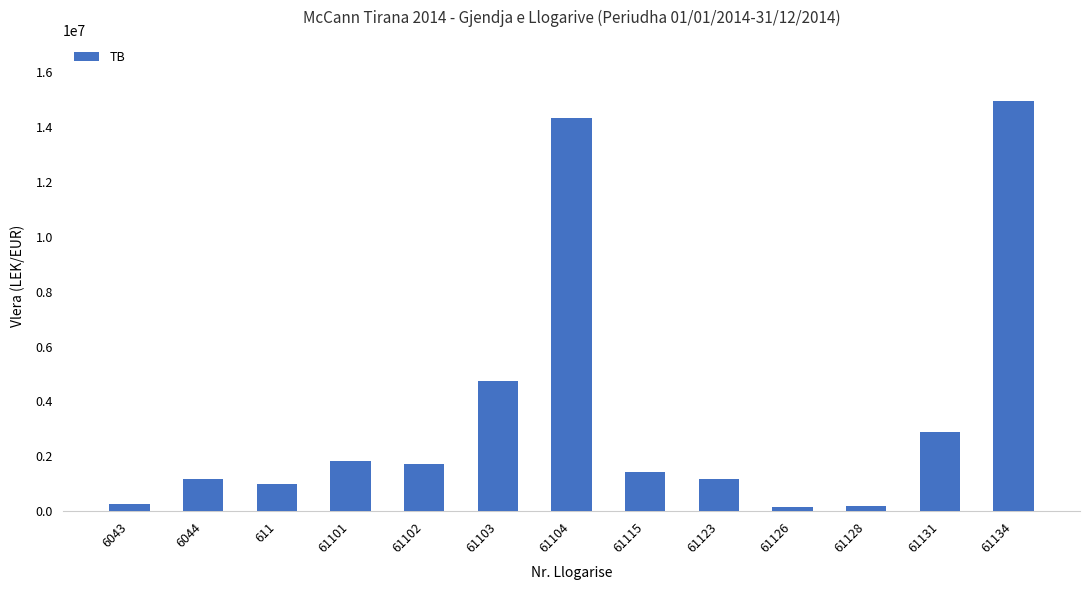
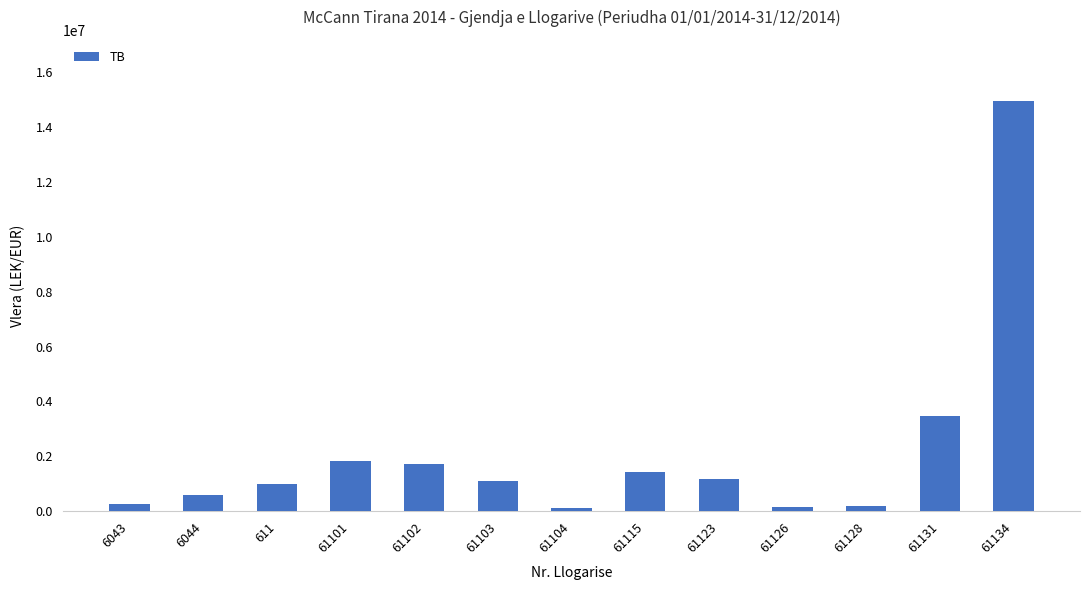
6044: 1200000 -> 600000
61103: 4700000 -> 1100000
61104: 14300000 -> 100000
61131: 2900000 -> 3500000
